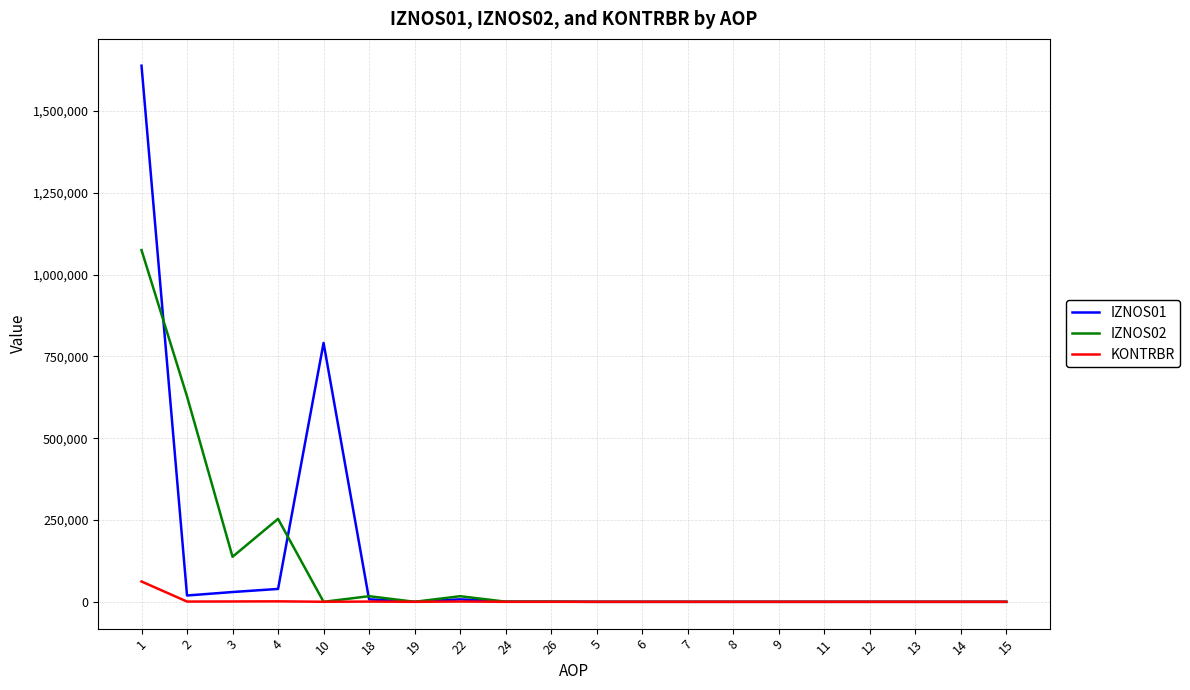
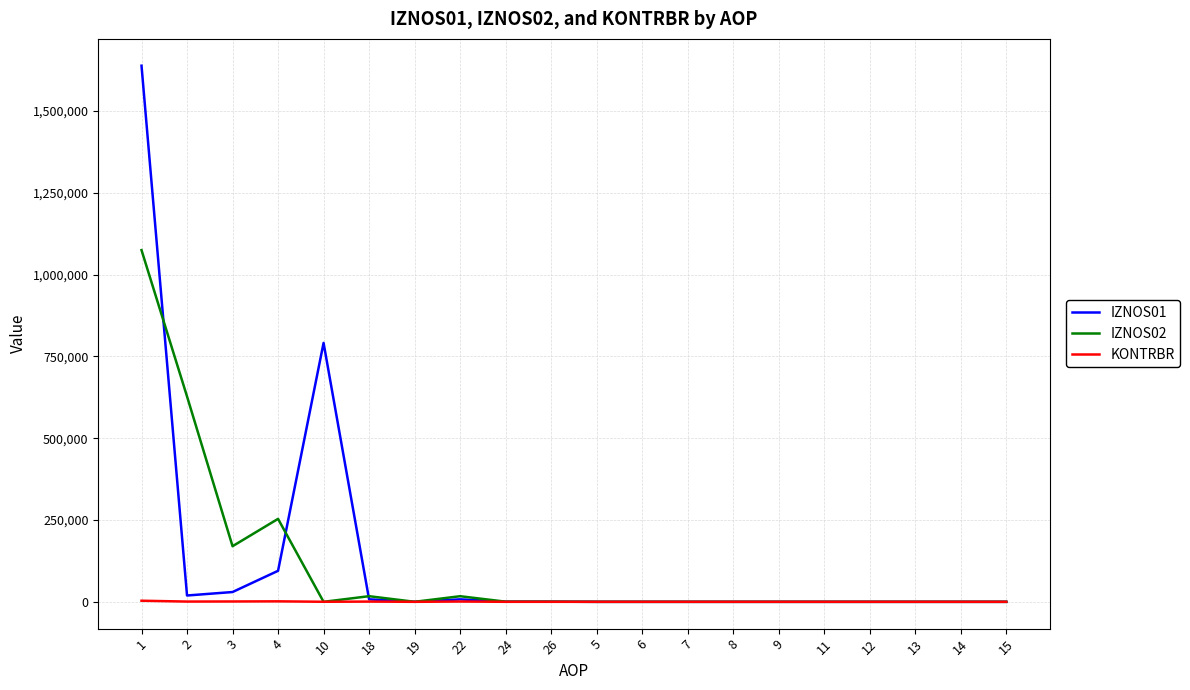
KONTRBR, 1: 60,000 -> 0
IZNOS02, 3: 140,000 -> 170,000
IZNOS01, 4: 40,000 -> 90,000
